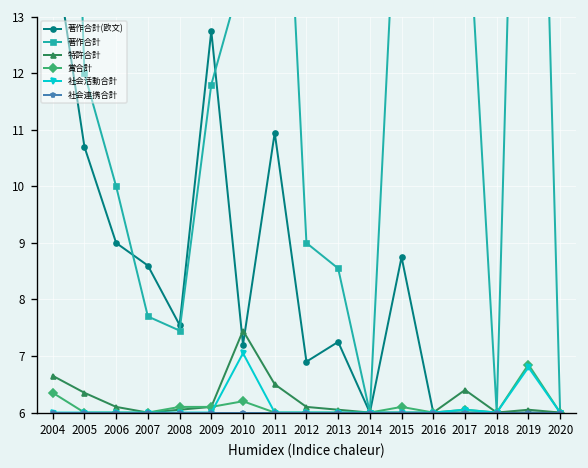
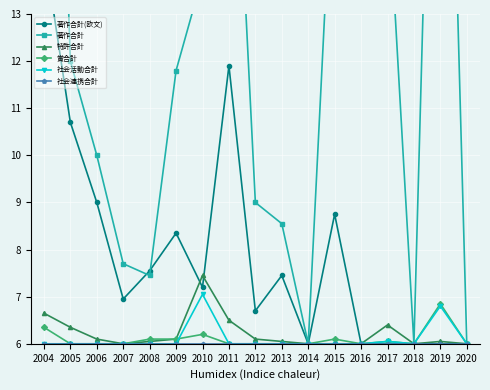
著作合計(欧文), 2007: 8.6 -> 7.0
著作合計(欧文), 2009: 12.8 -> 8.4
著作合計(欧文), 2011: 11.0 -> 11.9
著作合計(欧文), 2012: 6.9 -> 6.7
著作合計(欧文), 2013: 7.3 -> 7.5
